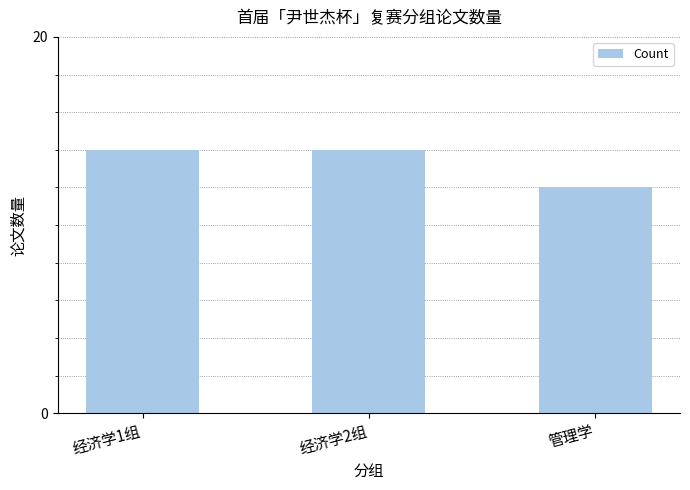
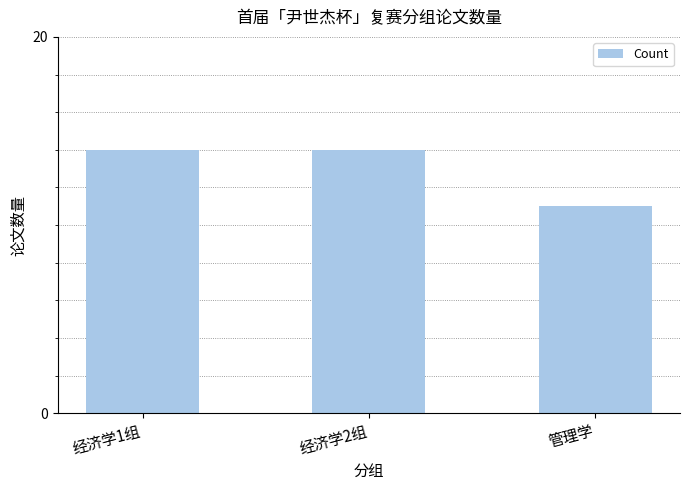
管理学: 12 -> 11
